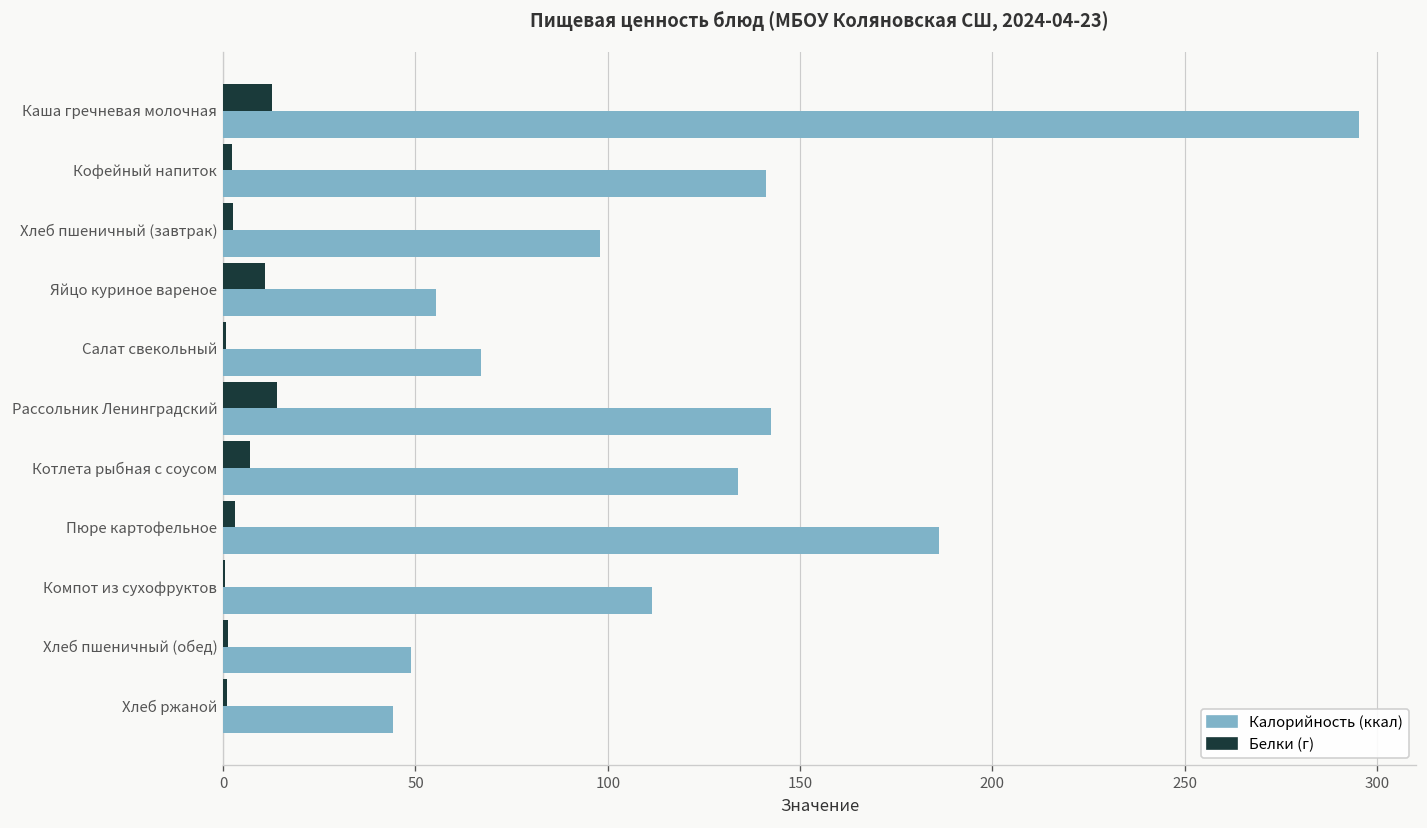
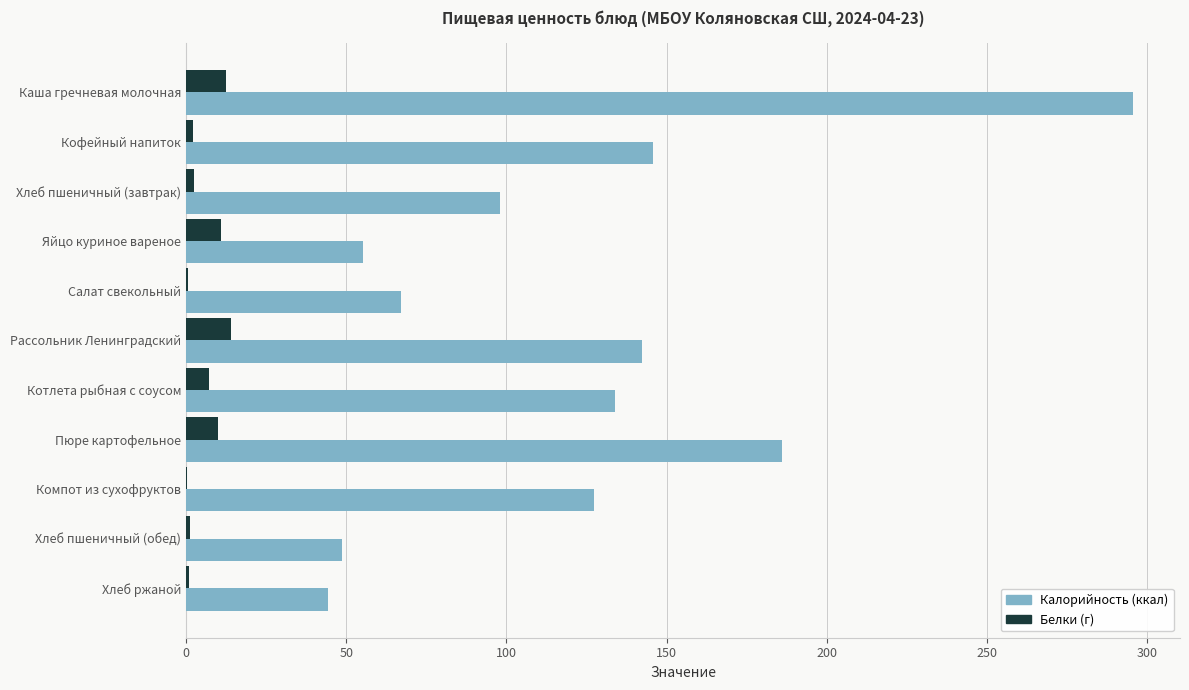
Калорийность (ккал), Кофейный напиток: 141 -> 146
Белки (г), Пюре картофельное: 3 -> 10
Калорийность (ккал), Компот из сухофруктов: 112 -> 127
